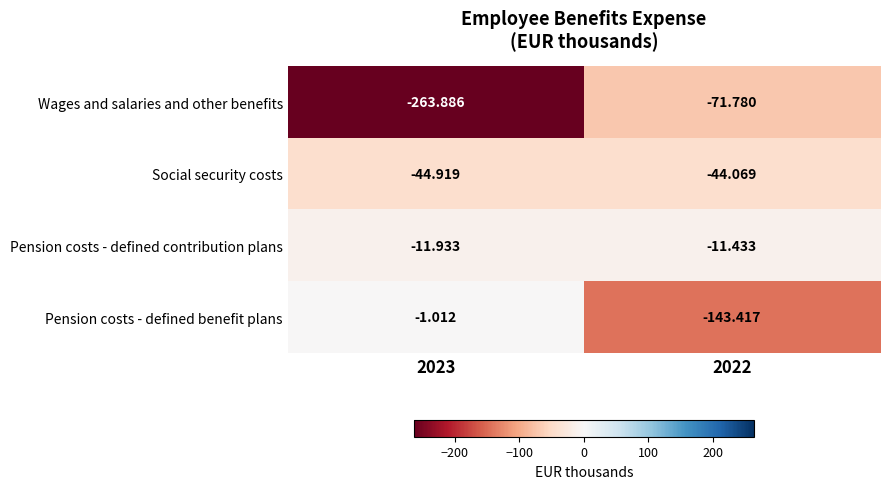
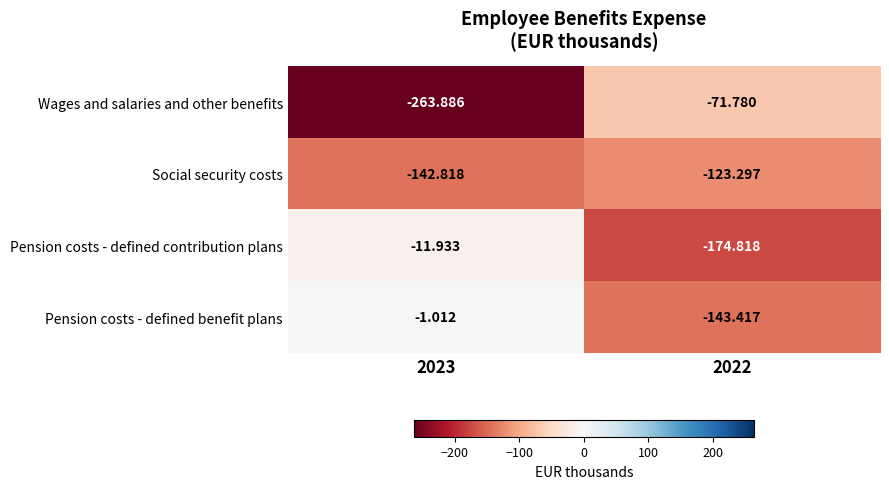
Social security costs, 2023: -44.919 -> -142.818
Social security costs, 2022: -44.069 -> -123.297
Pension costs - defined contribution plans, 2022: -11.433 -> -174.818
